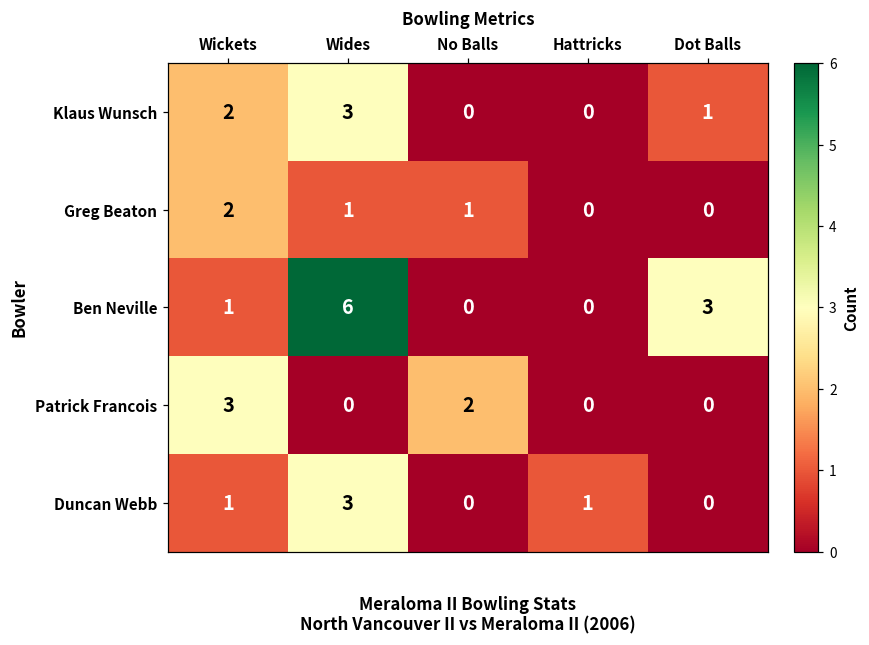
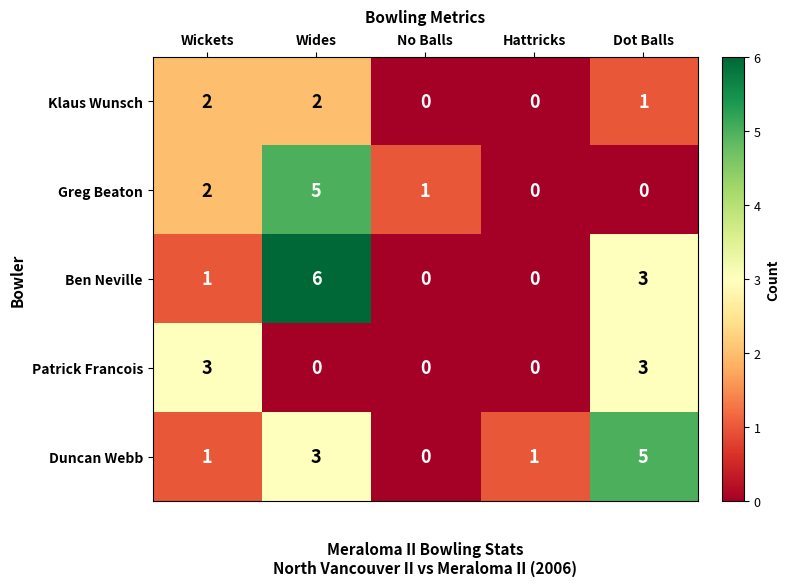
Klaus Wunsch, Wides: 3 -> 2
Greg Beaton, Wides: 1 -> 5
Patrick Francois, No Balls: 2 -> 0
Patrick Francois, Dot Balls: 0 -> 3
Duncan Webb, Dot Balls: 0 -> 5
